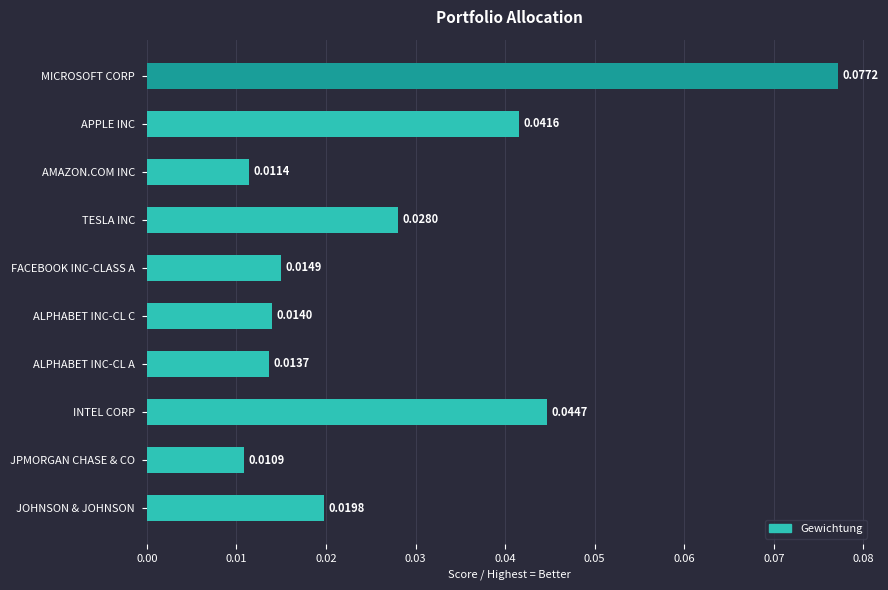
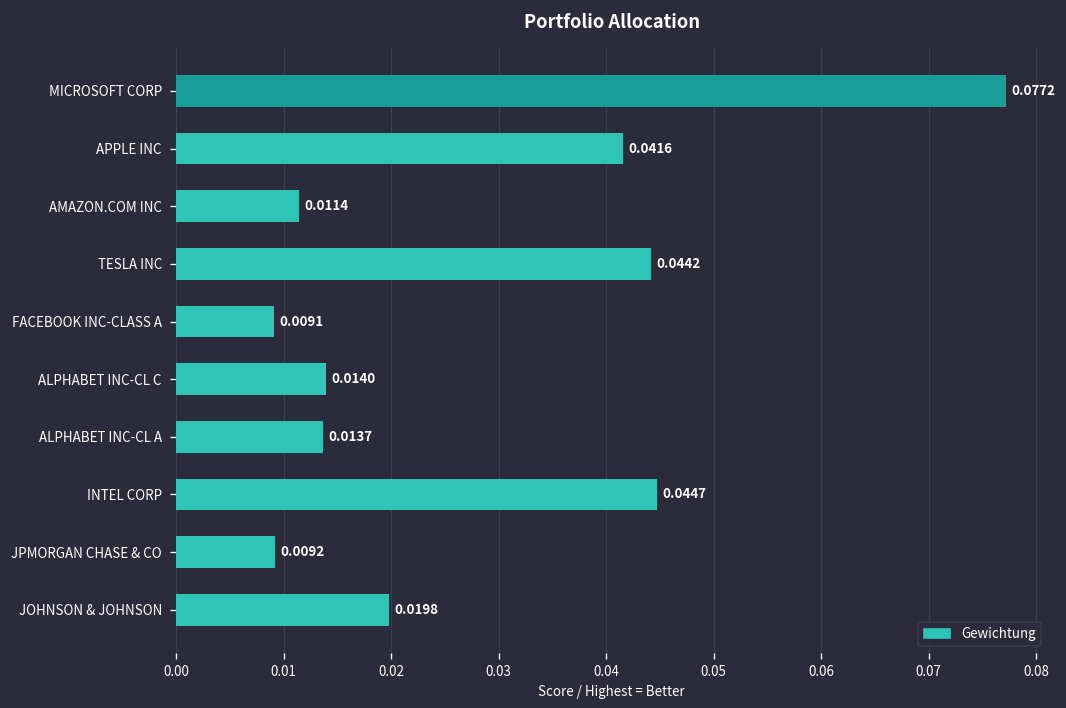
TESLA INC: 0.0280 -> 0.0442
FACEBOOK INC-CLASS A: 0.0149 -> 0.0091
JPMORGAN CHASE & CO: 0.0109 -> 0.0092
